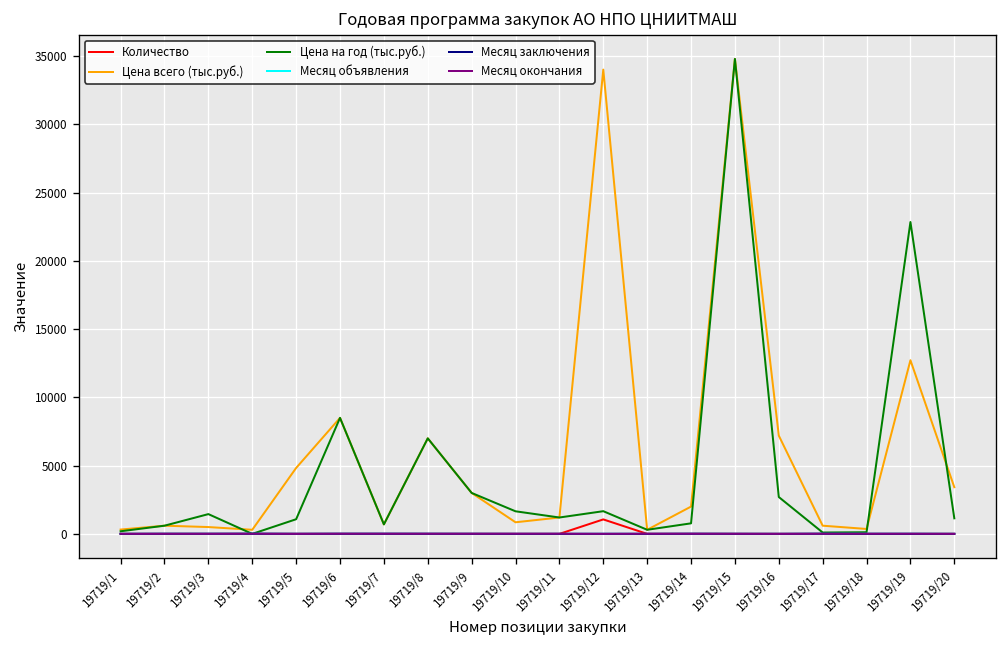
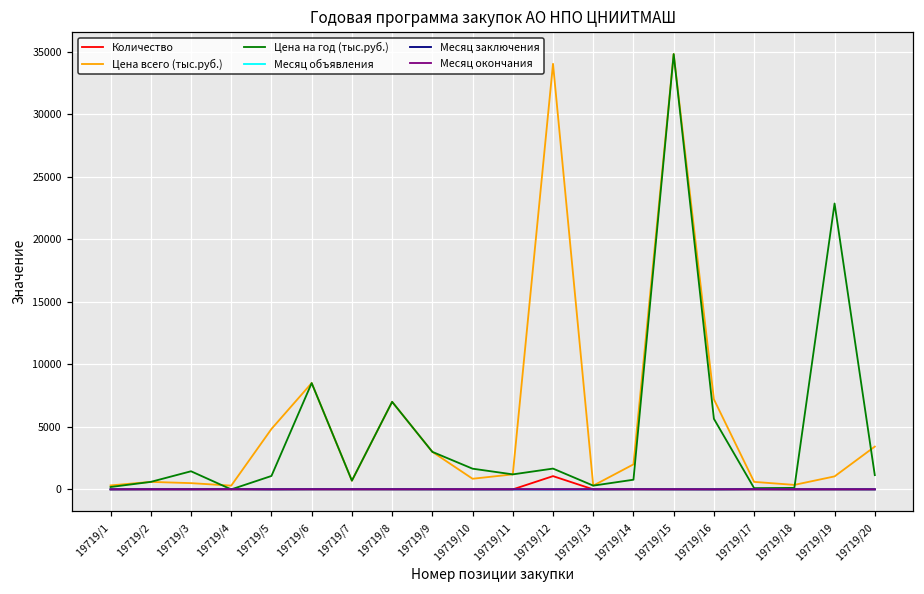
Цена на год (тыс.руб.), 19719/16: 2700 -> 5600
Цена всего (тыс.руб.), 19719/19: 12700 -> 1000
